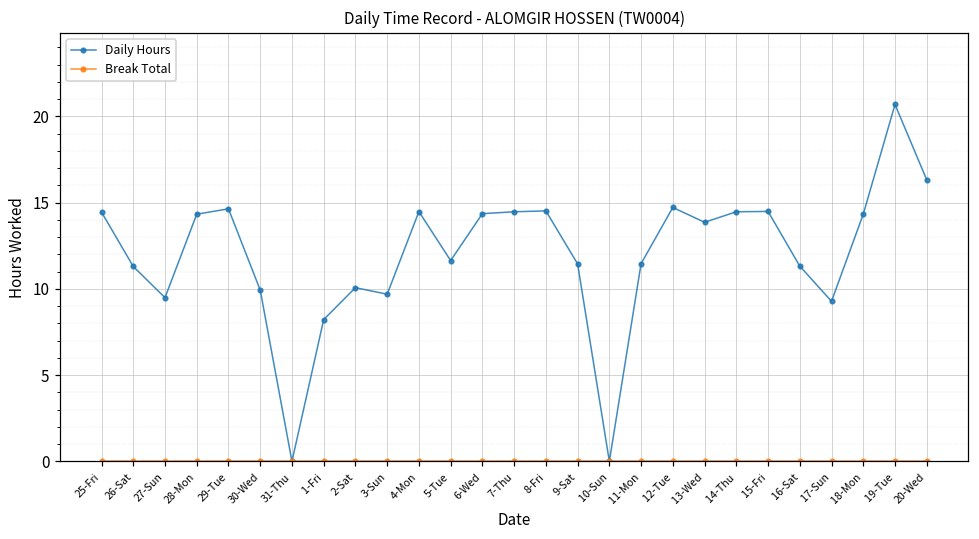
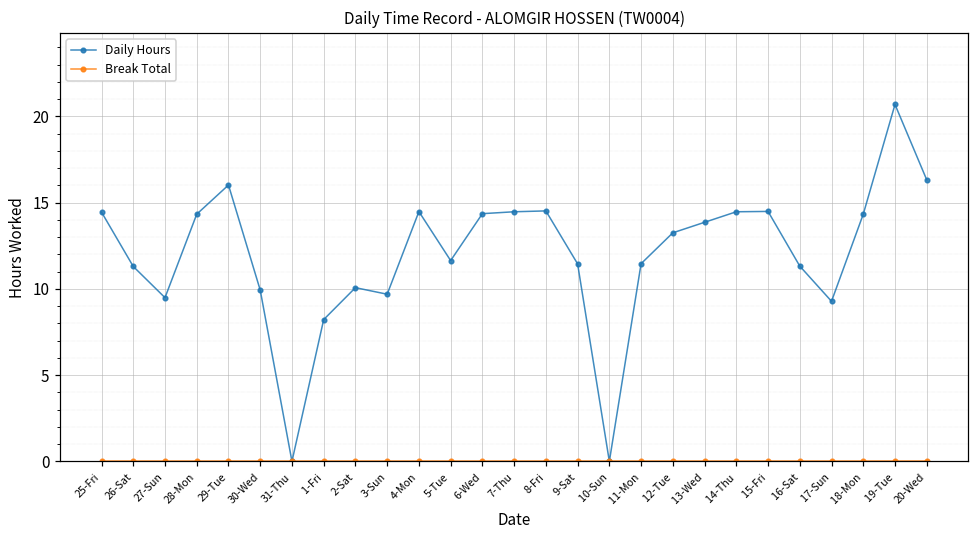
Daily Hours, 29-Tue: 14.6 -> 16.0
Daily Hours, 12-Tue: 14.7 -> 13.3
